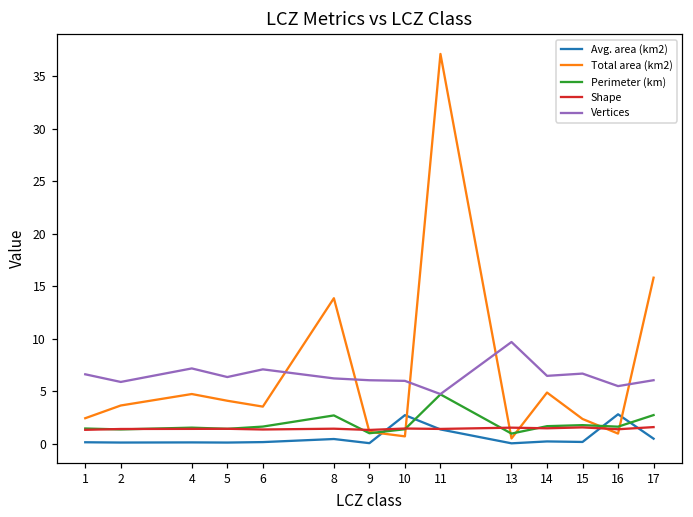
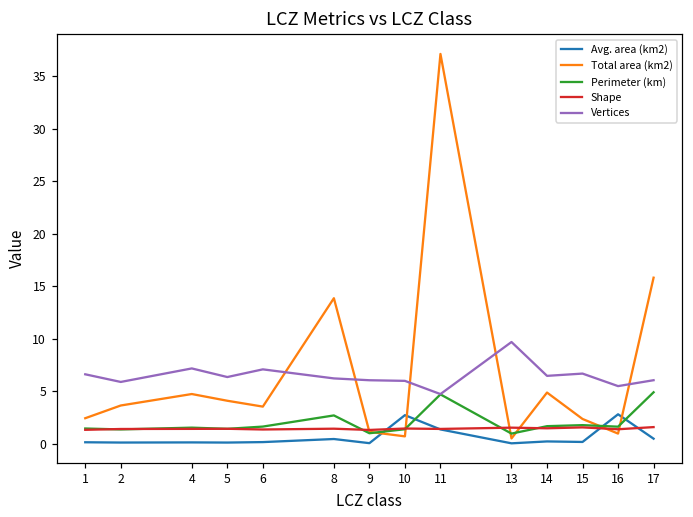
Perimeter (km), 17: 3 -> 5
